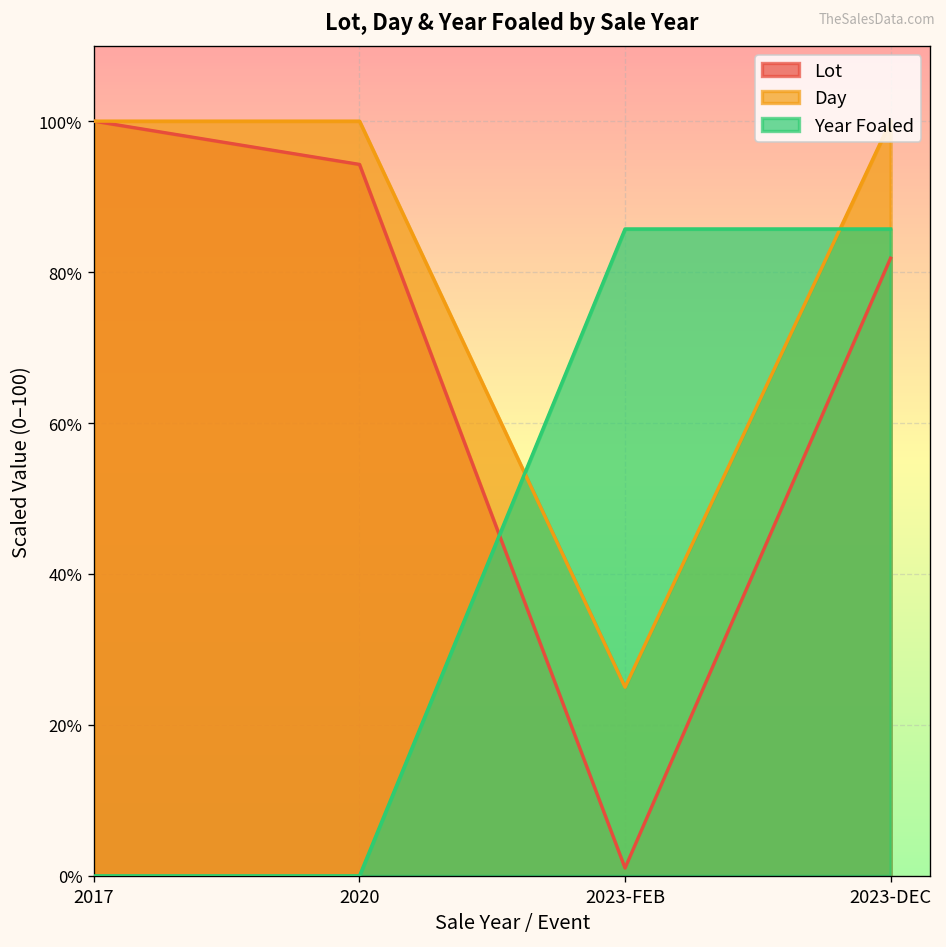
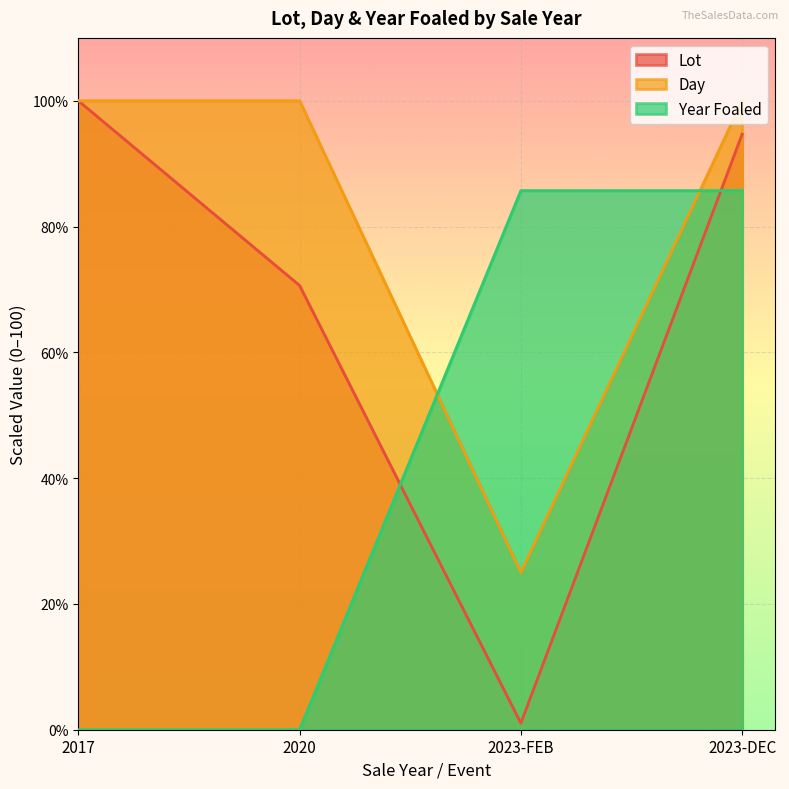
Lot, 2020: 94% -> 71%
Lot, 2023-DEC: 82% -> 95%
